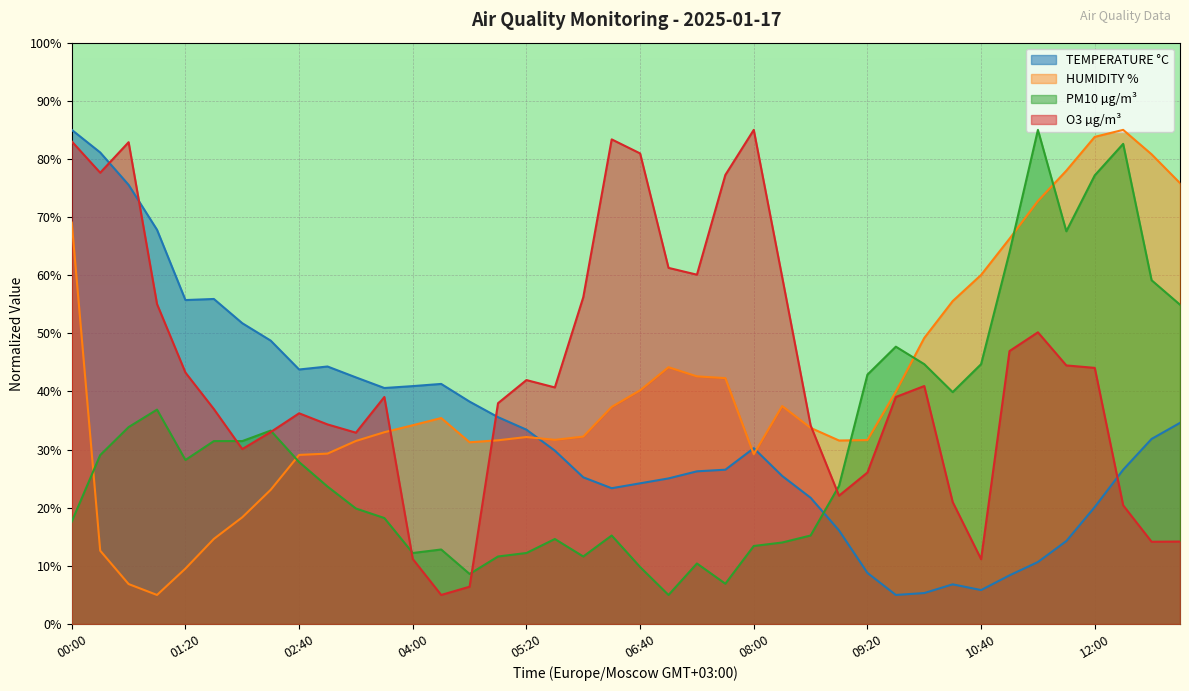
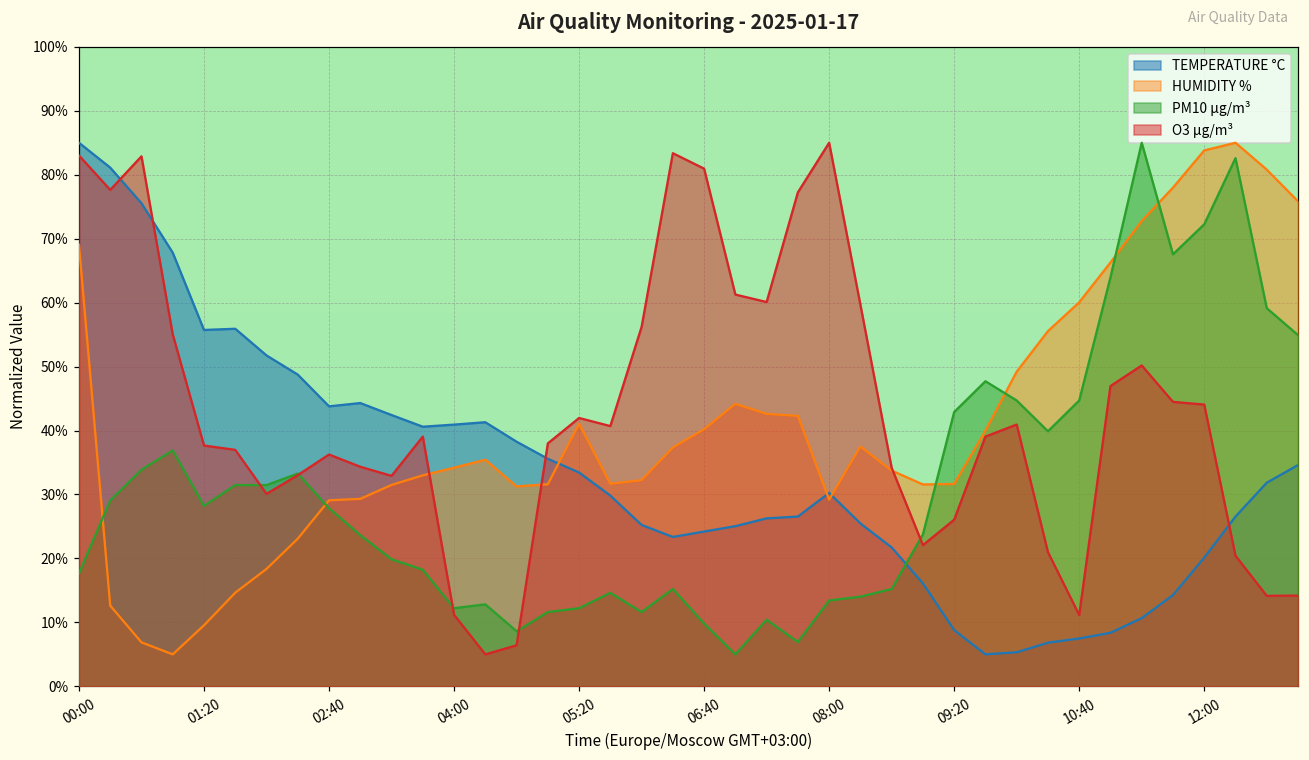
O3 µg/m³, 01:20: 43% -> 38%
HUMIDITY %, 05:20: 32% -> 41%
TEMPERATURE °C, 10:40: 6% -> 7%
PM10 µg/m³, 12:00: 77% -> 72%
